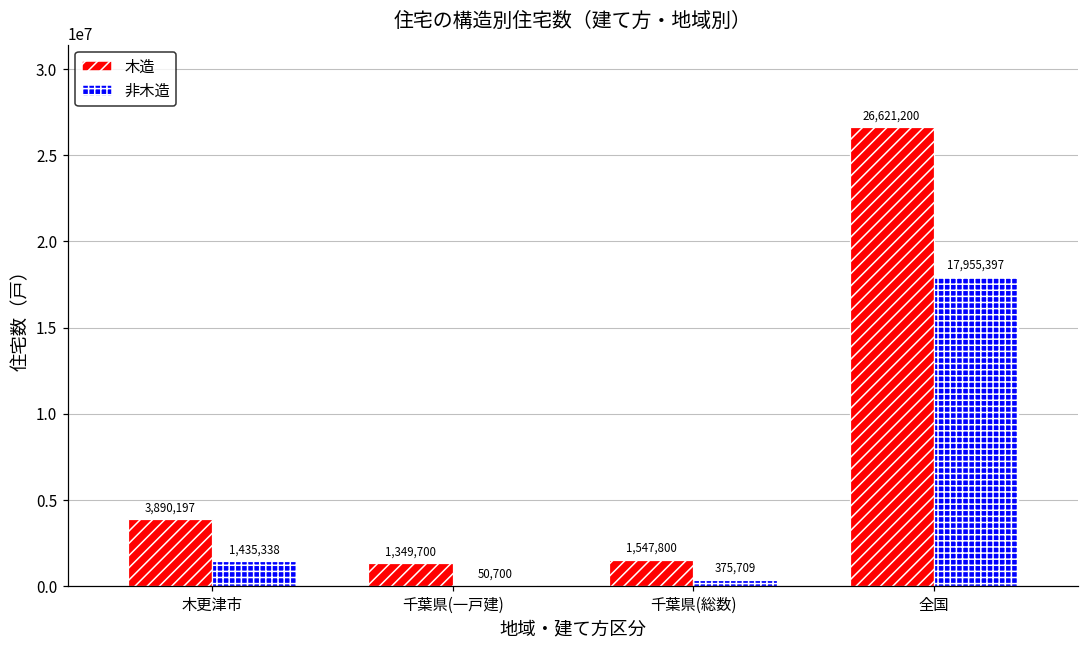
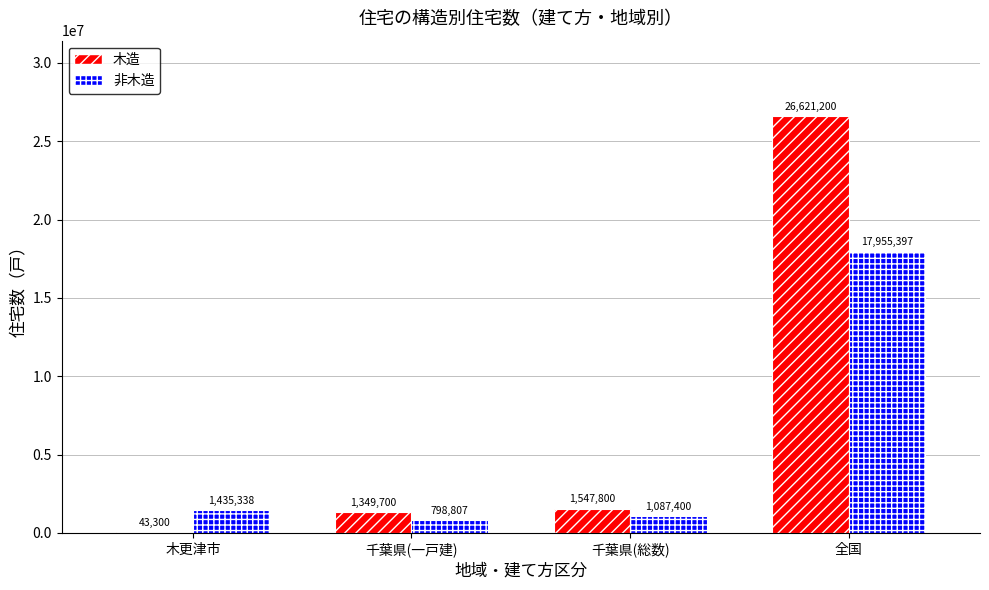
木造, 木更津市: 3,890,197 -> 43,300
非木造, 千葉県(一戸建): 50,700 -> 798,807
非木造, 千葉県(総数): 375,709 -> 1,087,400
